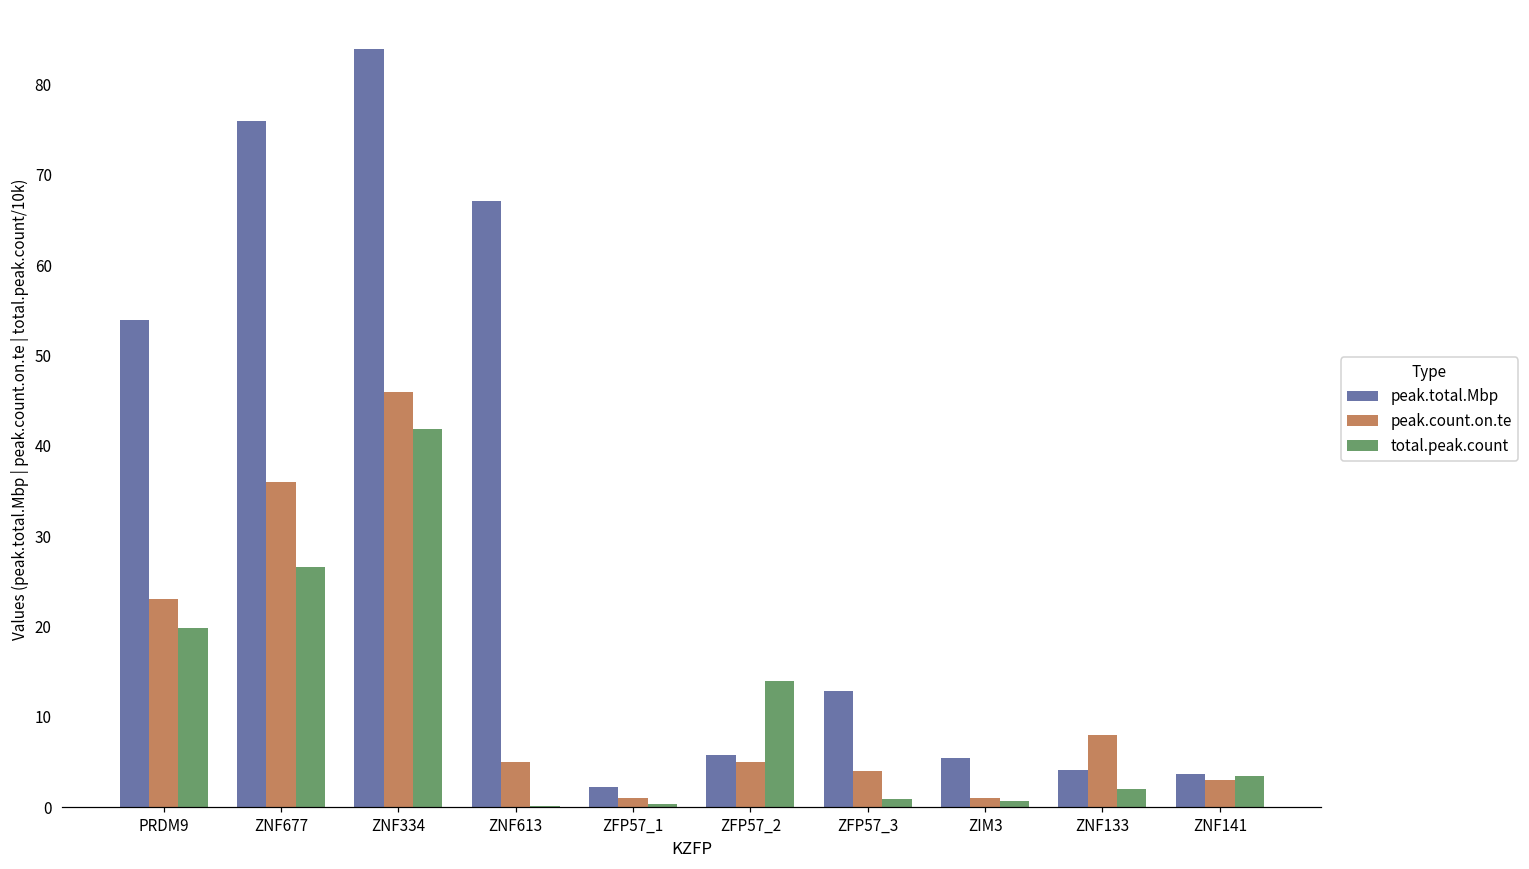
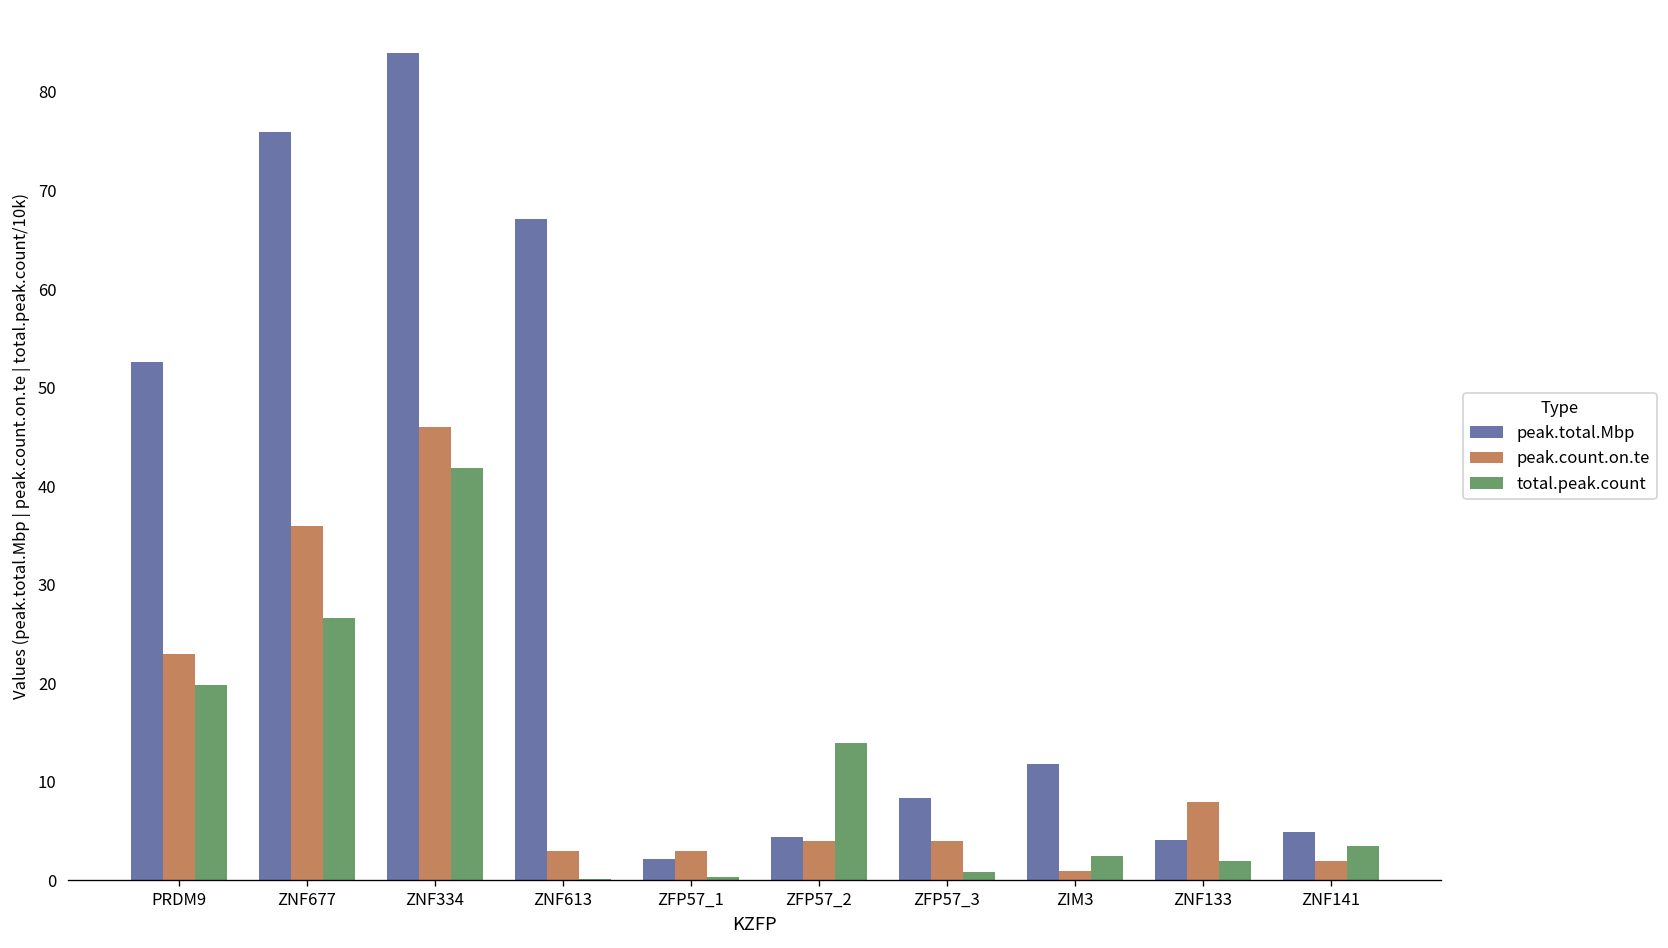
peak.total.Mbp, PRDM9: 54 -> 53
peak.count.on.te, ZNF613: 5 -> 3
peak.count.on.te, ZFP57_1: 1 -> 3
peak.total.Mbp, ZFP57_2: 6 -> 4
peak.count.on.te, ZFP57_2: 5 -> 4
peak.total.Mbp, ZFP57_3: 13 -> 8
peak.total.Mbp, ZIM3: 5 -> 12
total.peak.count, ZIM3: 1 -> 3
peak.total.Mbp, ZNF141: 4 -> 5
peak.count.on.te, ZNF141: 3 -> 2
